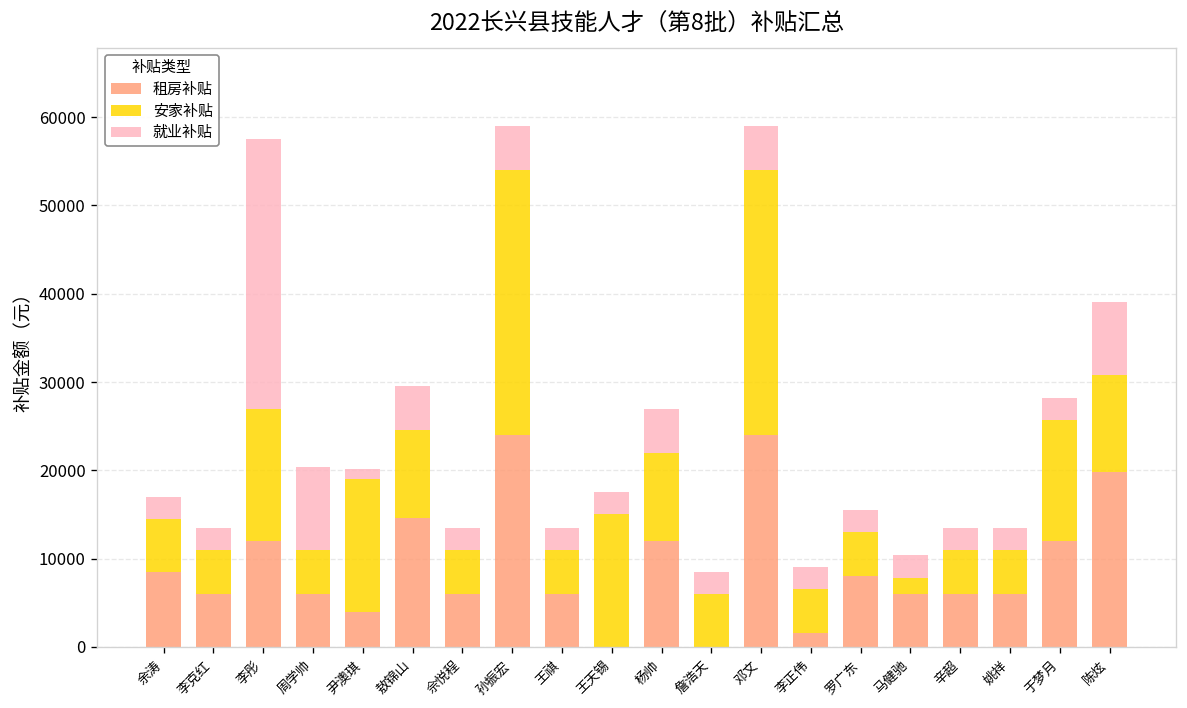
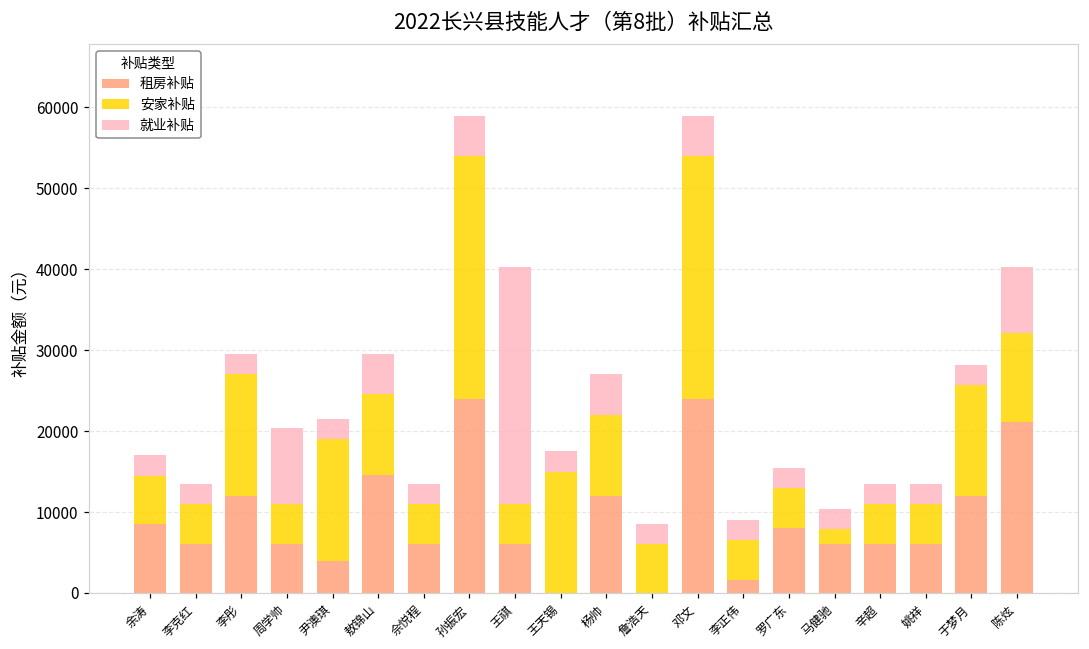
就业补贴, 李彤: 30000 -> 3000
就业补贴, 尹澳琪: 1000 -> 3000
就业补贴, 王祺: 3000 -> 29000
租房补贴, 陈炫: 20000 -> 21000
